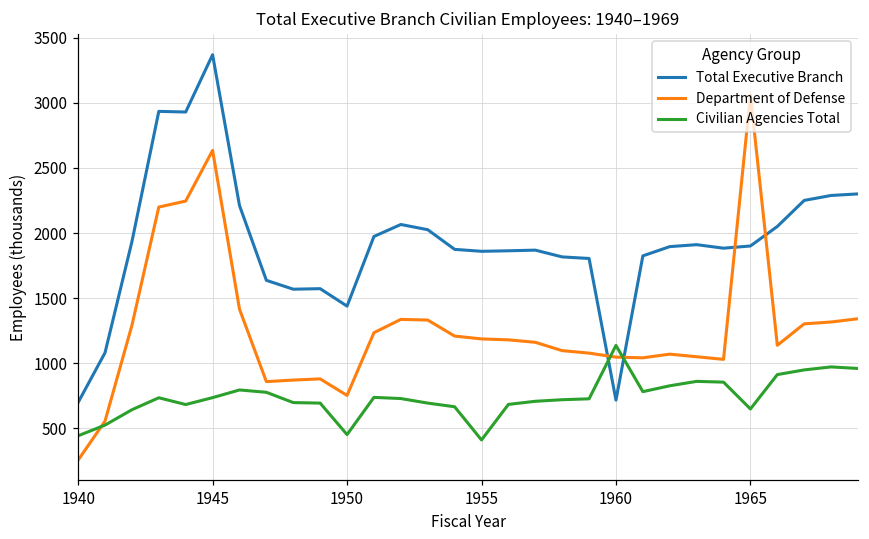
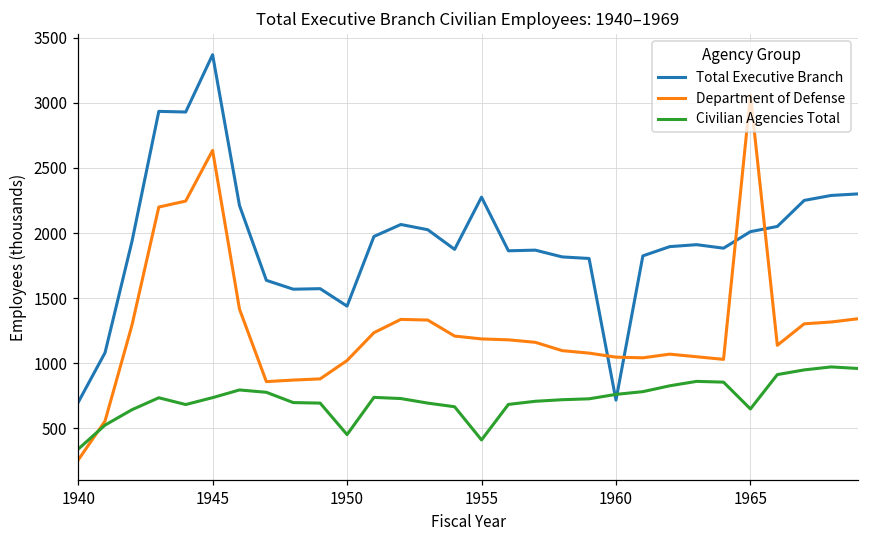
Civilian Agencies Total, 1940: 440 -> 340
Department of Defense, 1950: 750 -> 1020
Total Executive Branch, 1955: 1860 -> 2280
Civilian Agencies Total, 1960: 1140 -> 760
Total Executive Branch, 1965: 1900 -> 2010
